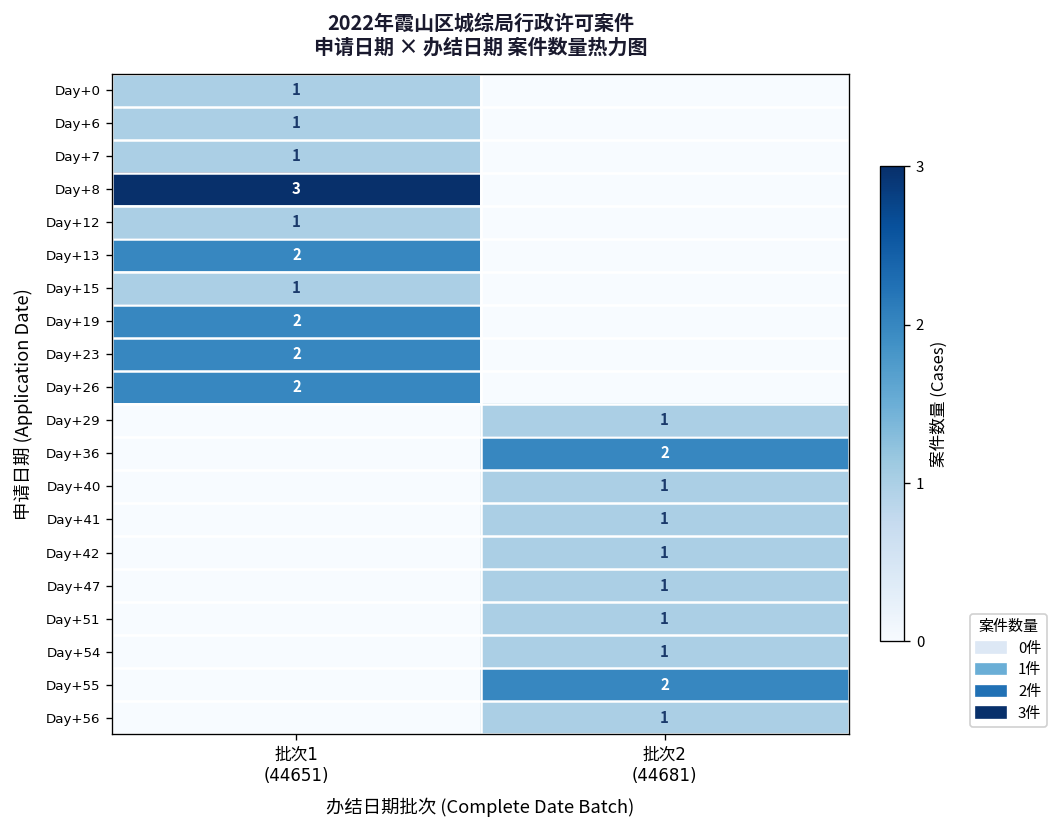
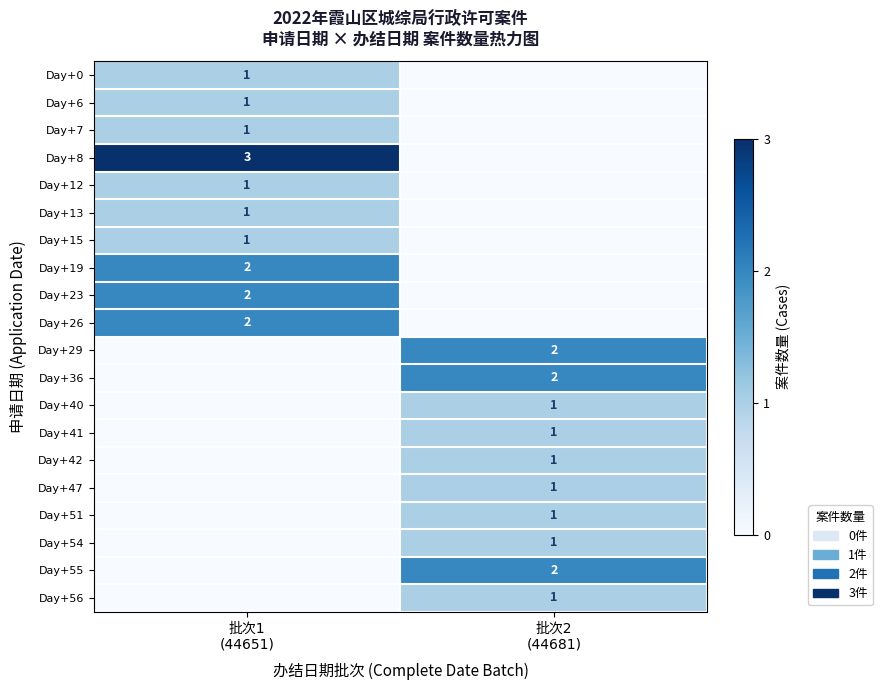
Day+13, 批次1 (44651): 2 -> 1
Day+29, 批次2 (44681): 1 -> 2
